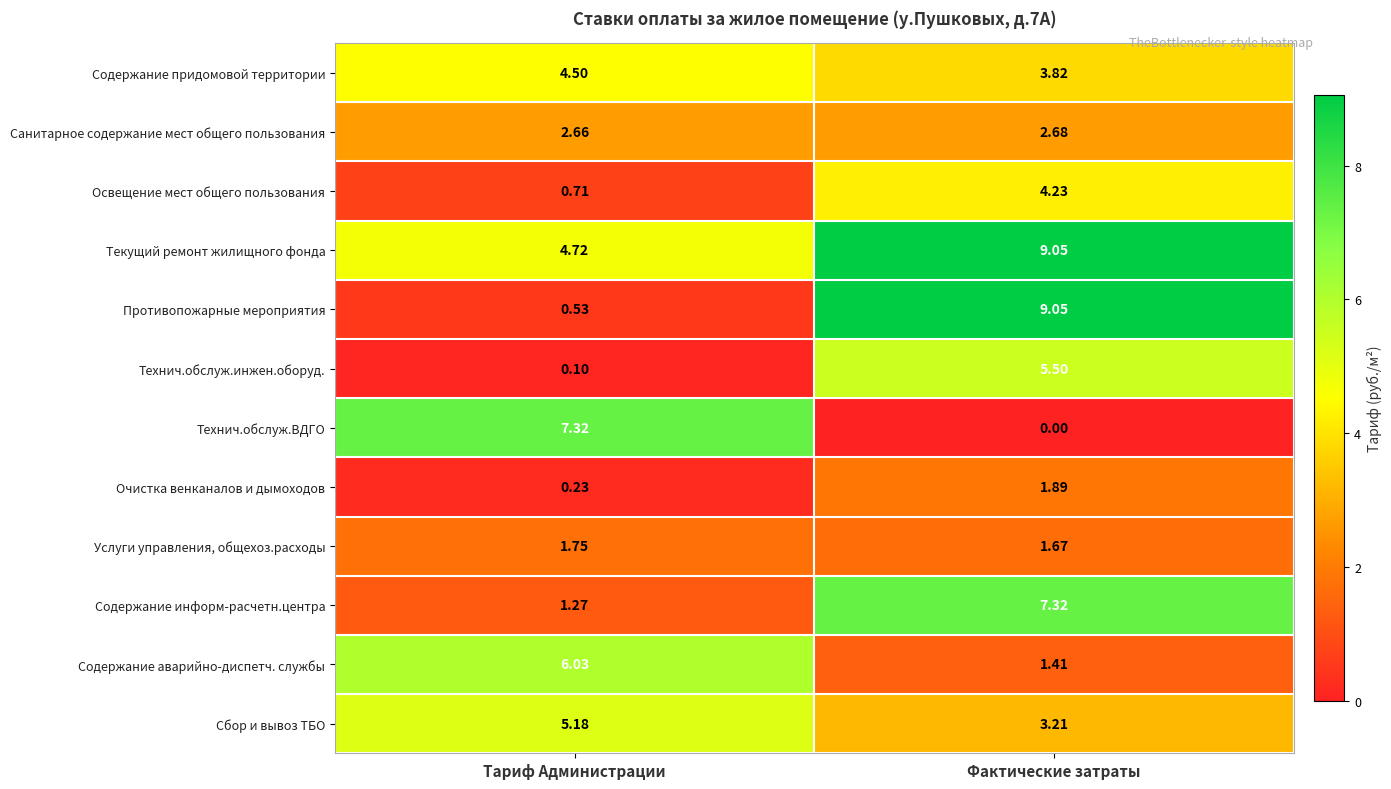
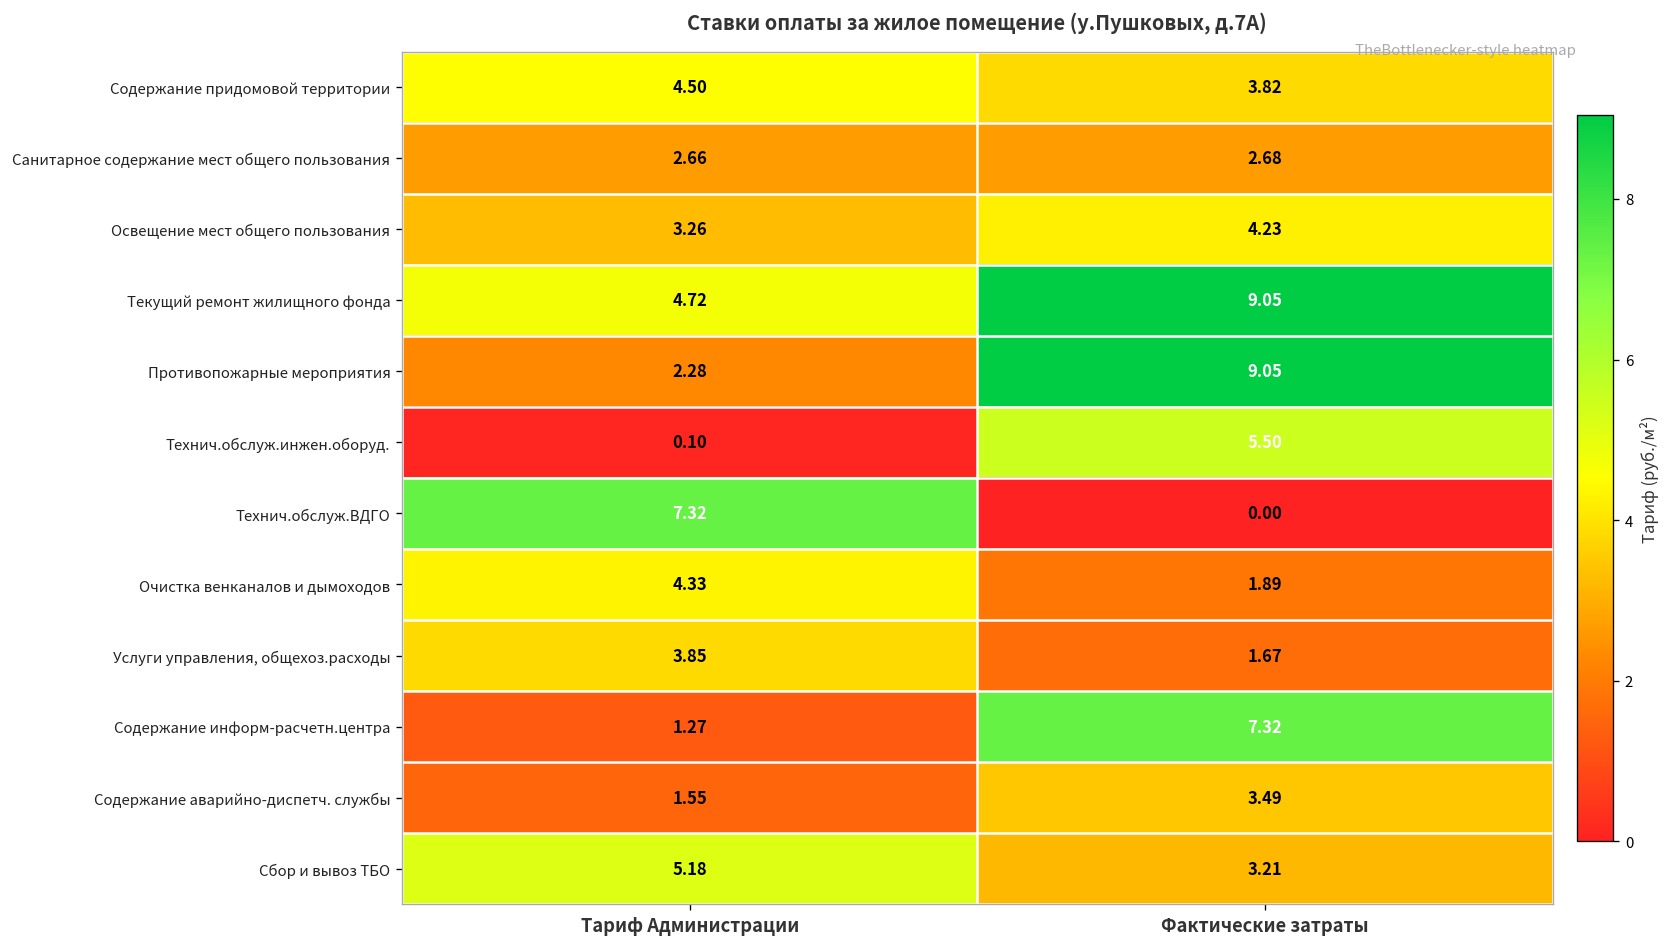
Освещение мест общего пользования, Тариф Администрации: 0.71 -> 3.26
Противопожарные мероприятия, Тариф Администрации: 0.53 -> 2.28
Очистка венканалов и дымоходов, Тариф Администрации: 0.23 -> 4.33
Услуги управления, общехоз.расходы, Тариф Администрации: 1.75 -> 3.85
Содержание аварийно-диспетч. службы, Тариф Администрации: 6.03 -> 1.55
Содержание аварийно-диспетч. службы, Фактические затраты: 1.41 -> 3.49
